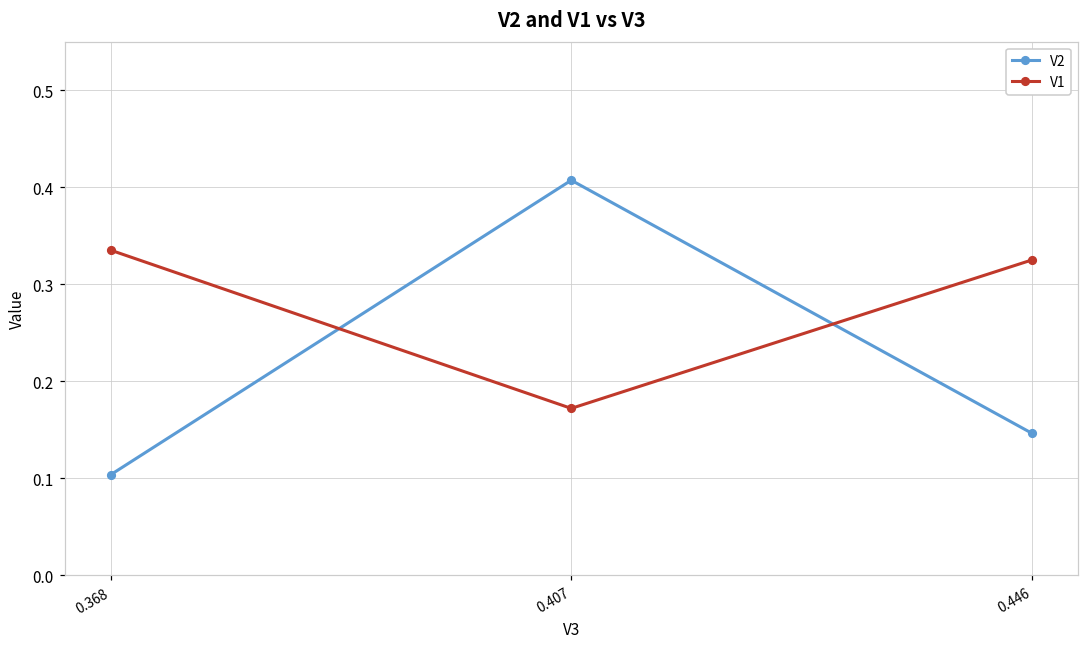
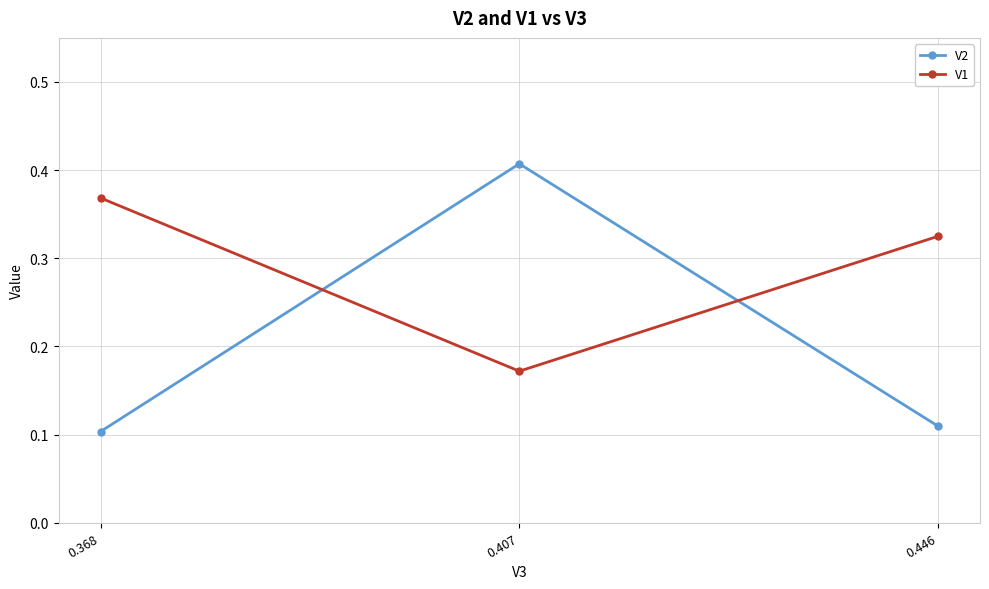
V1, 0.368: 0.34 -> 0.37
V2, 0.446: 0.15 -> 0.11
